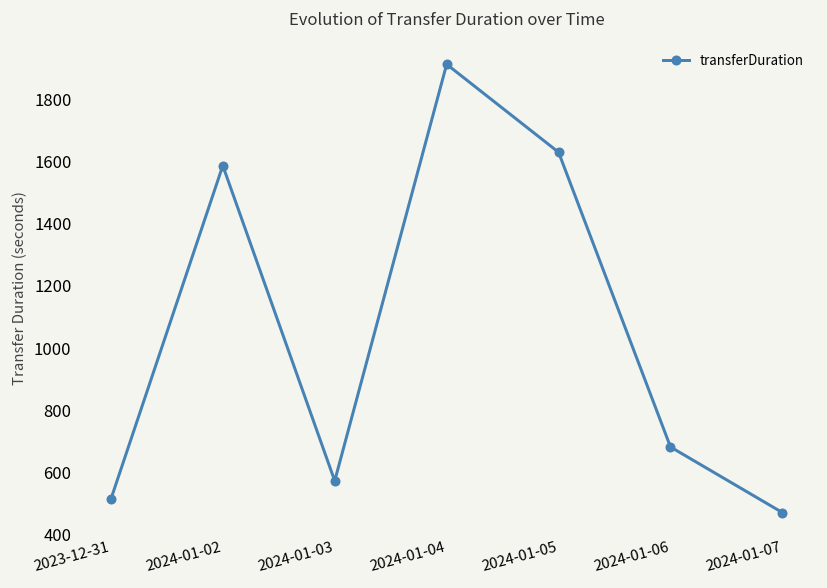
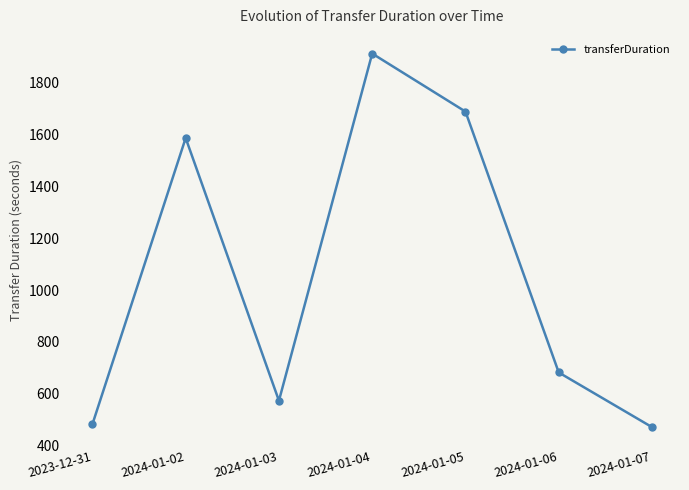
2023-12-31: 510 -> 480
2024-01-05: 1630 -> 1690
